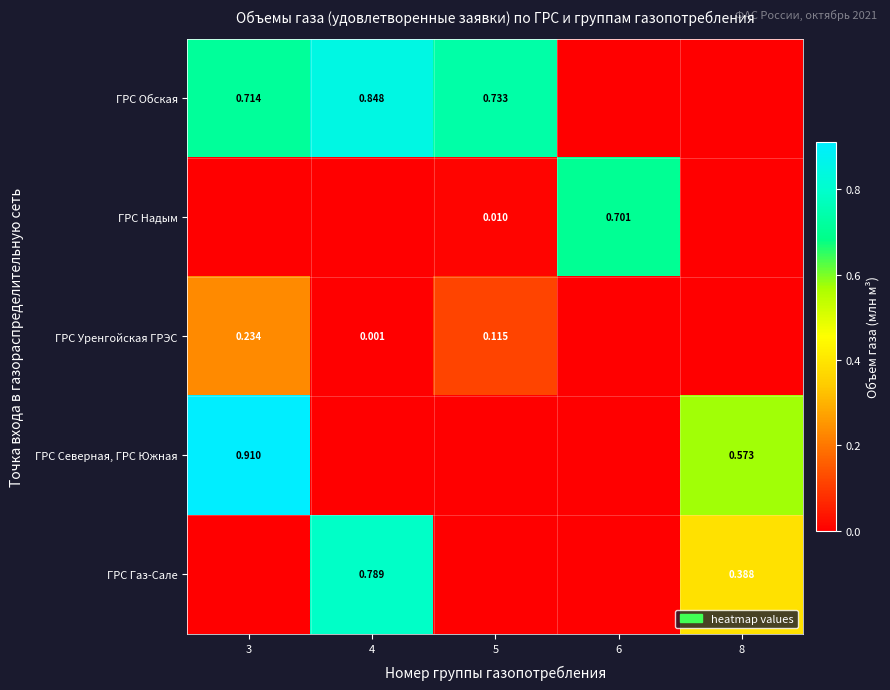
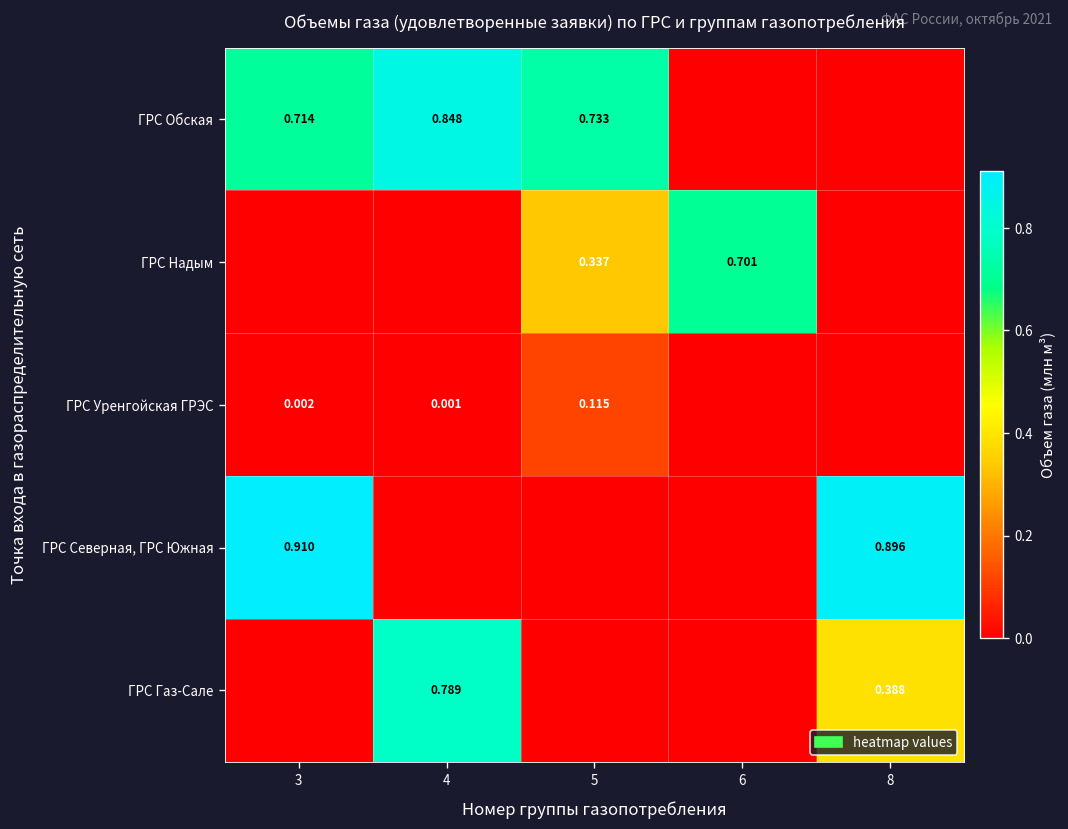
ГРС Надым, 5: 0.010 -> 0.337
ГРС Уренгойская ГРЭС, 3: 0.234 -> 0.002
ГРС Северная, ГРС Южная, 8: 0.573 -> 0.896
